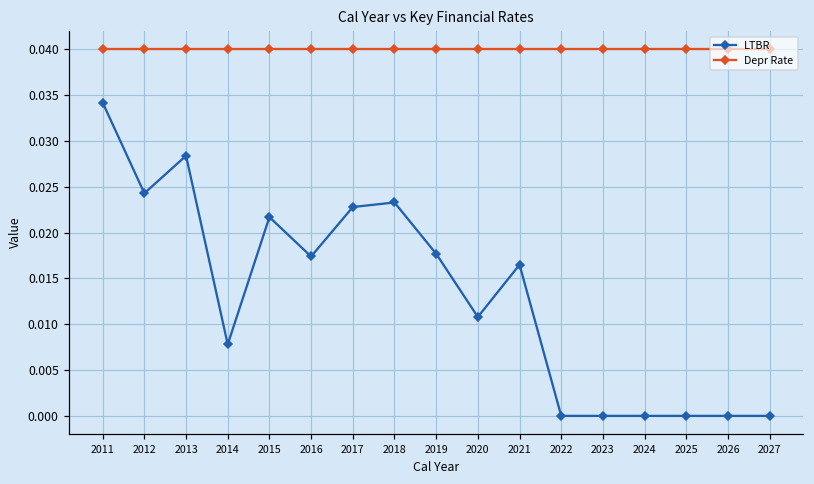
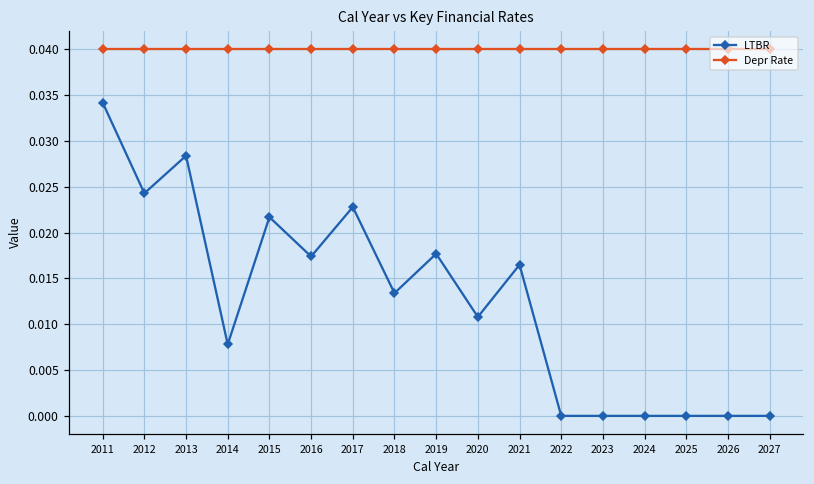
LTBR, 2018: 0.023 -> 0.013
